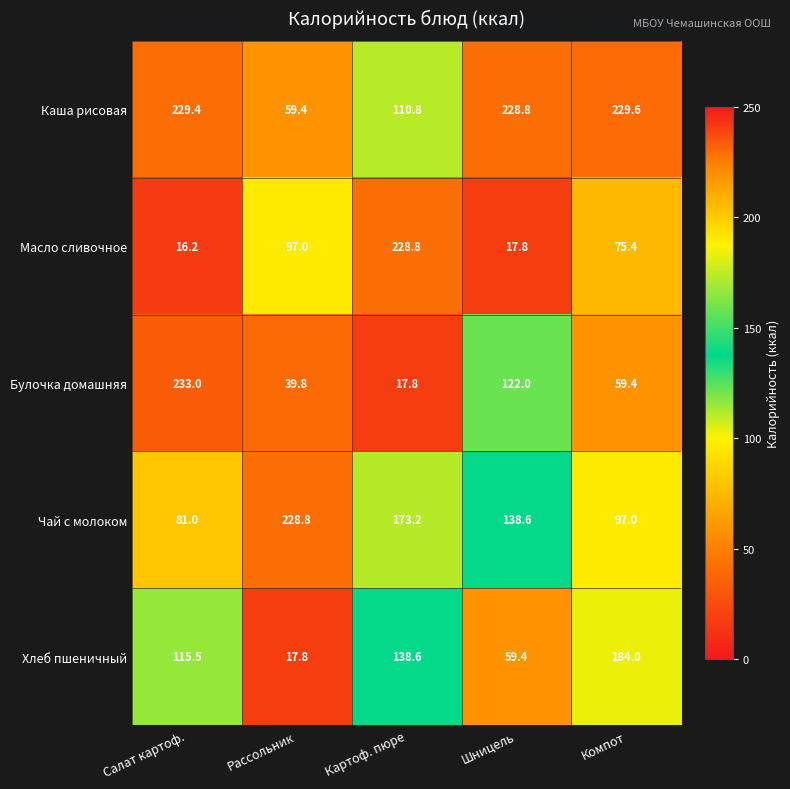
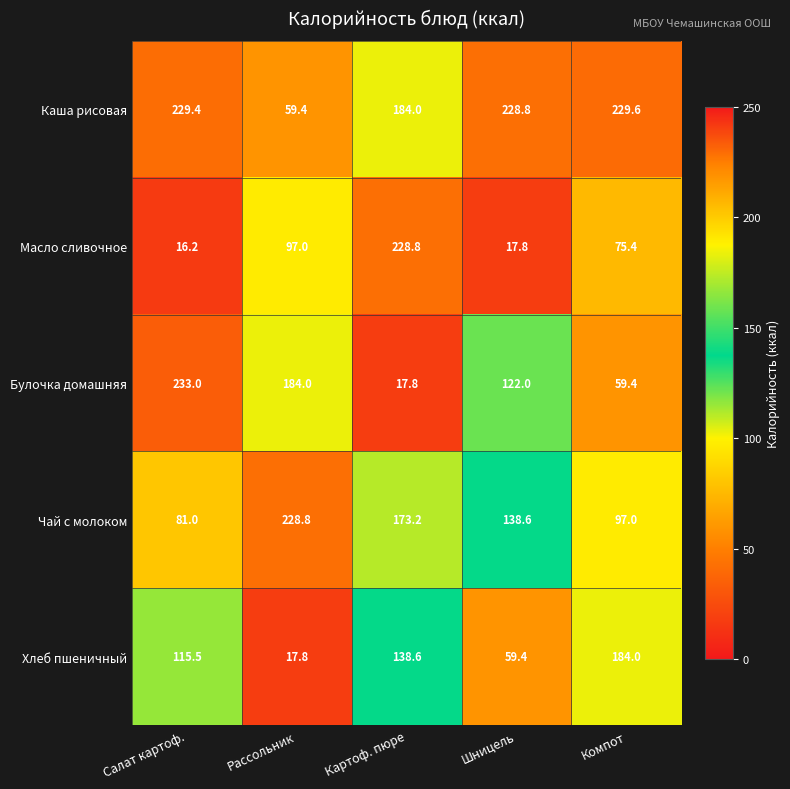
Каша рисовая, Картоф. пюре: 110.8 -> 184.0
Булочка домашняя, Рассольник: 39.8 -> 184.0
